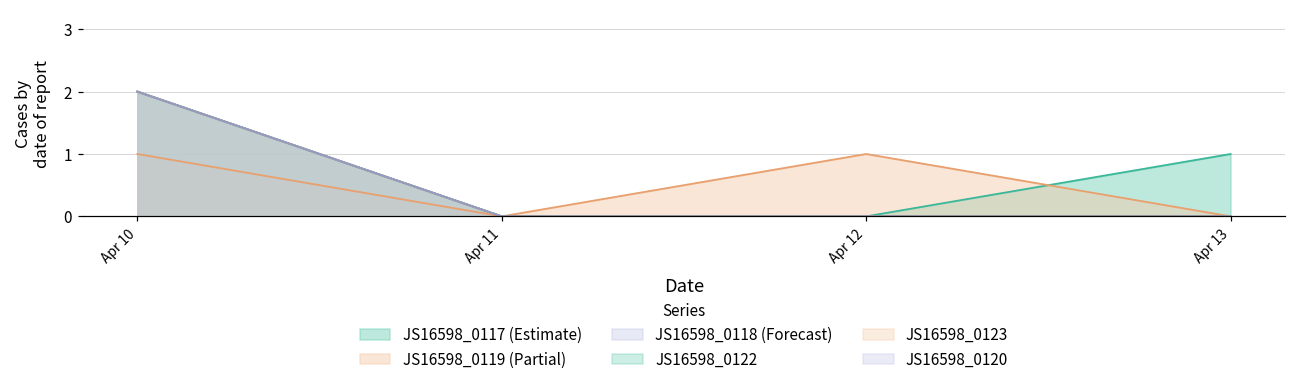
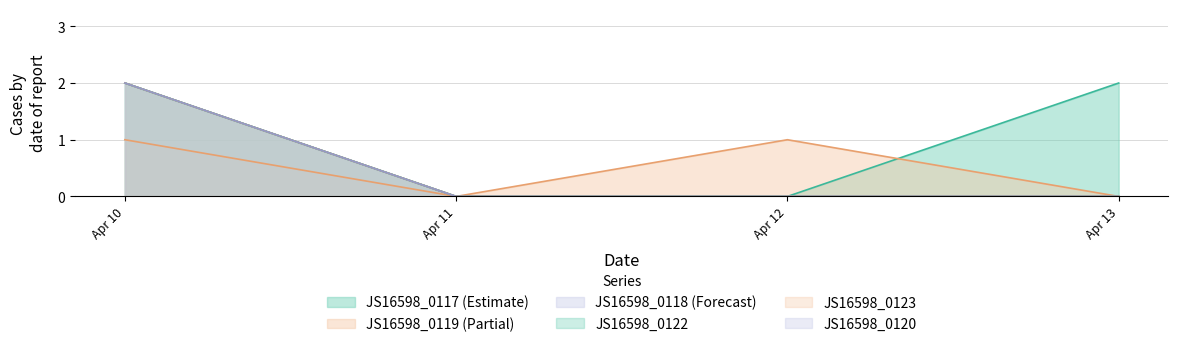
JS16598_0117 (Estimate), Apr 13: 1 -> 2
